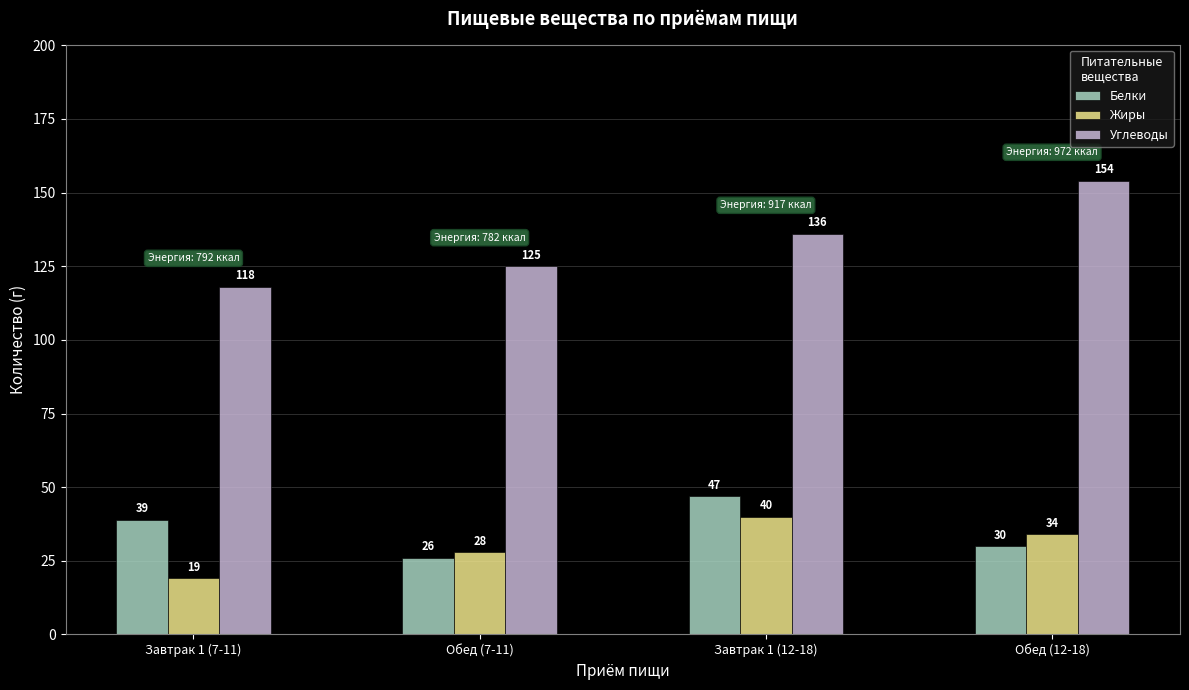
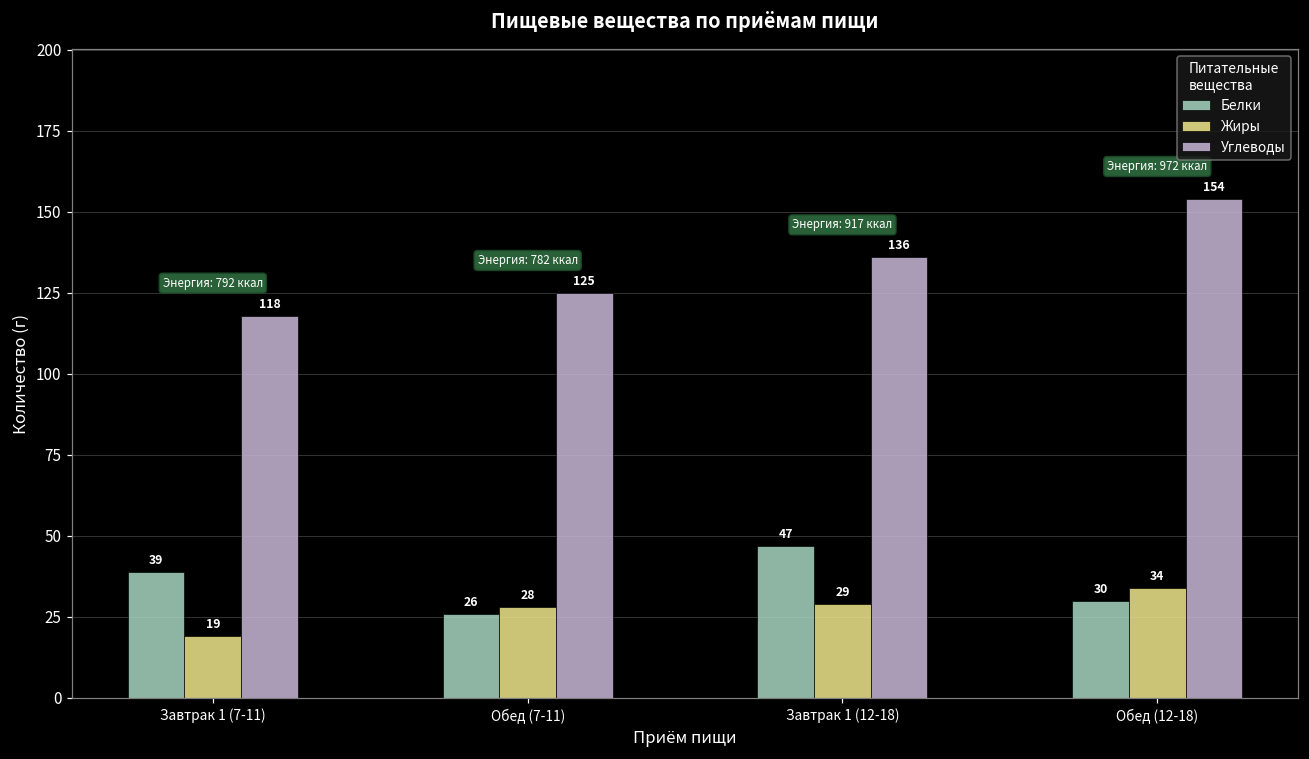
Жиры, Завтрак 1 (12-18): 40 -> 29
